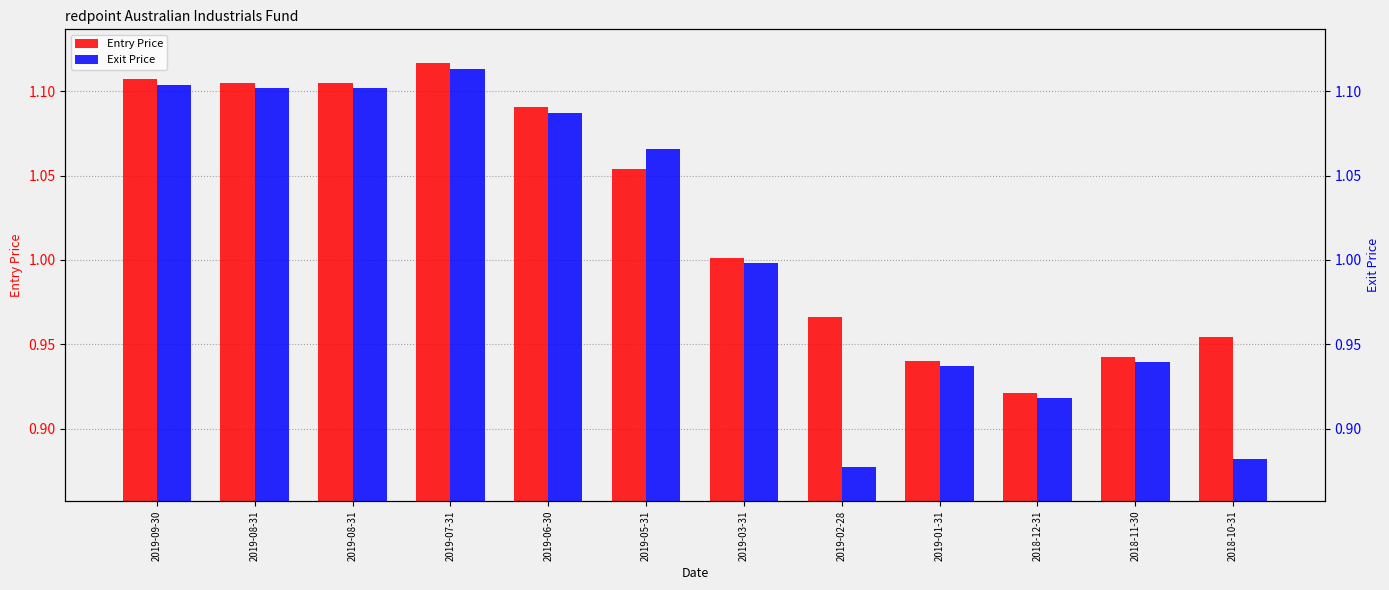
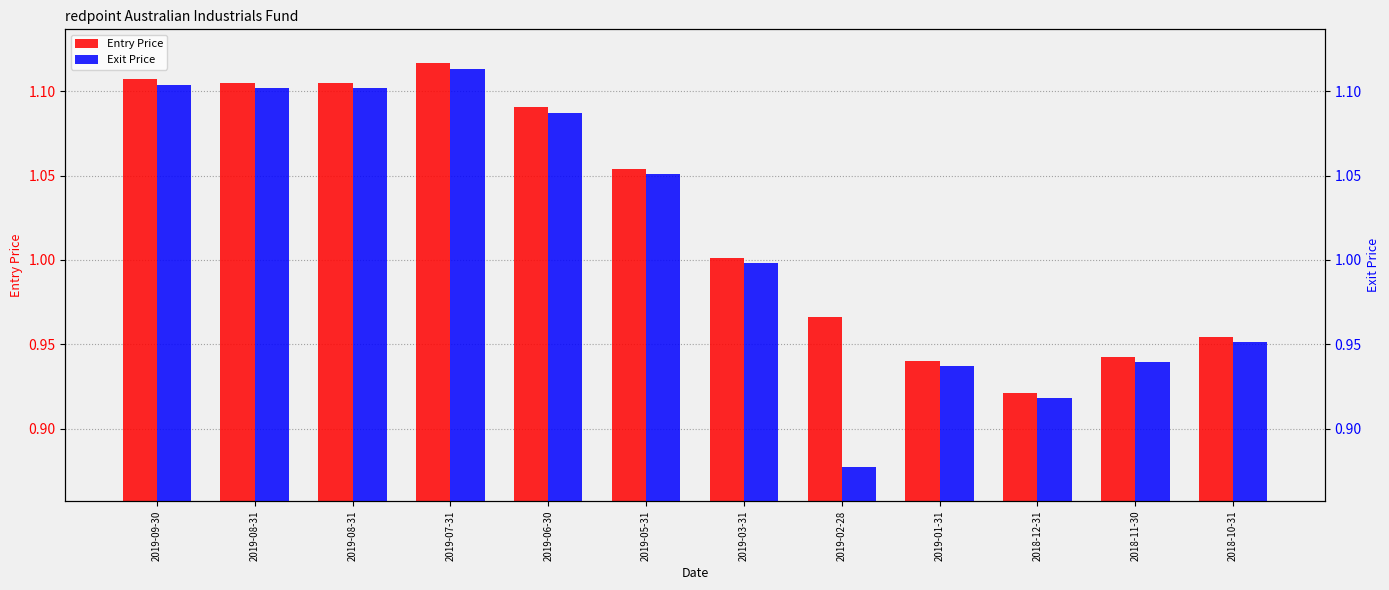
Exit Price, 2019-05-31: 1.066 -> 1.051
Exit Price, 2018-10-31: 0.882 -> 0.952
